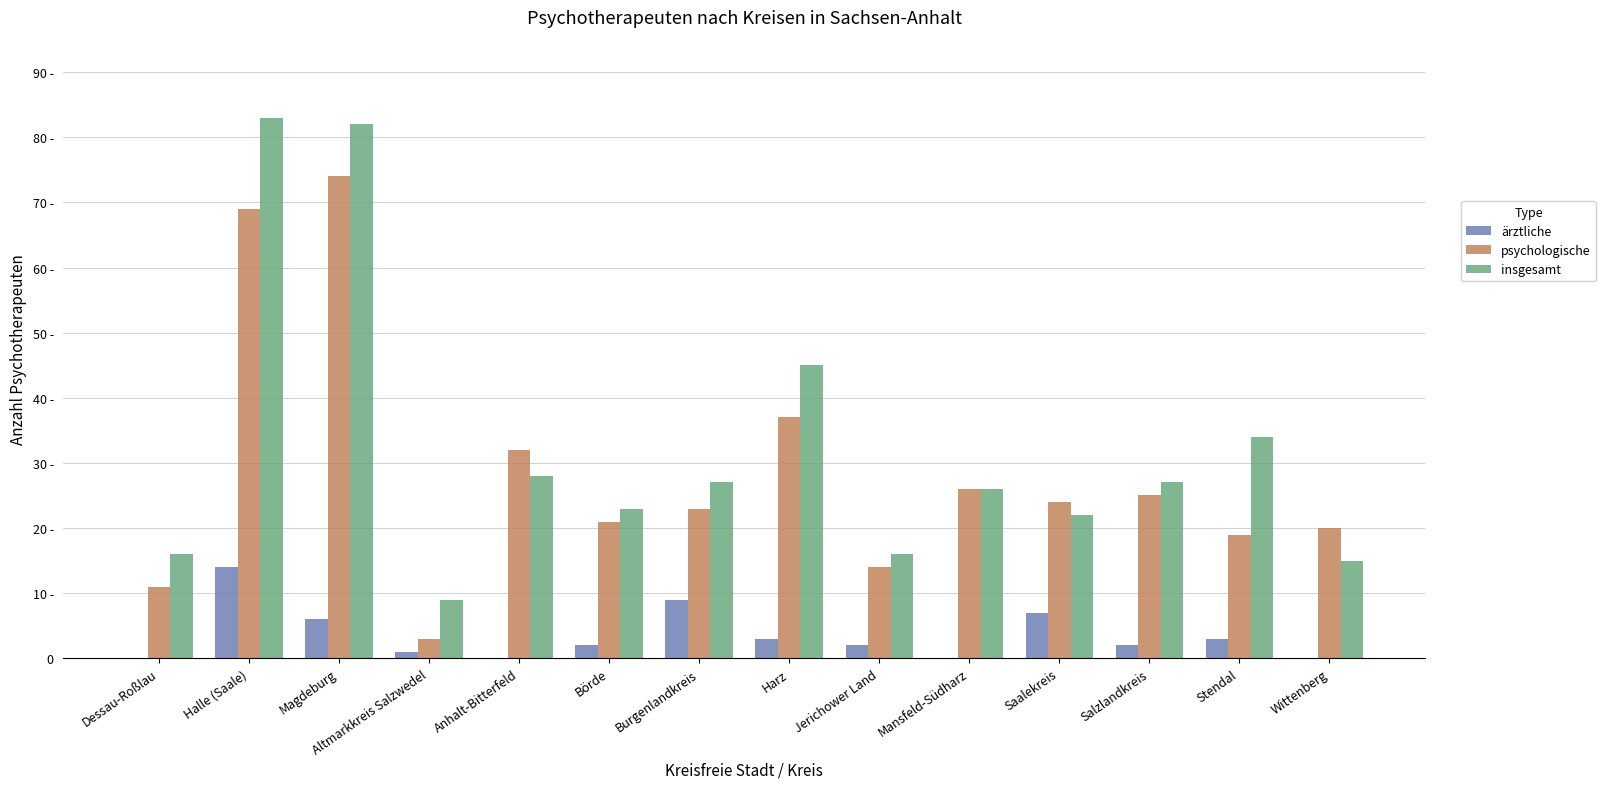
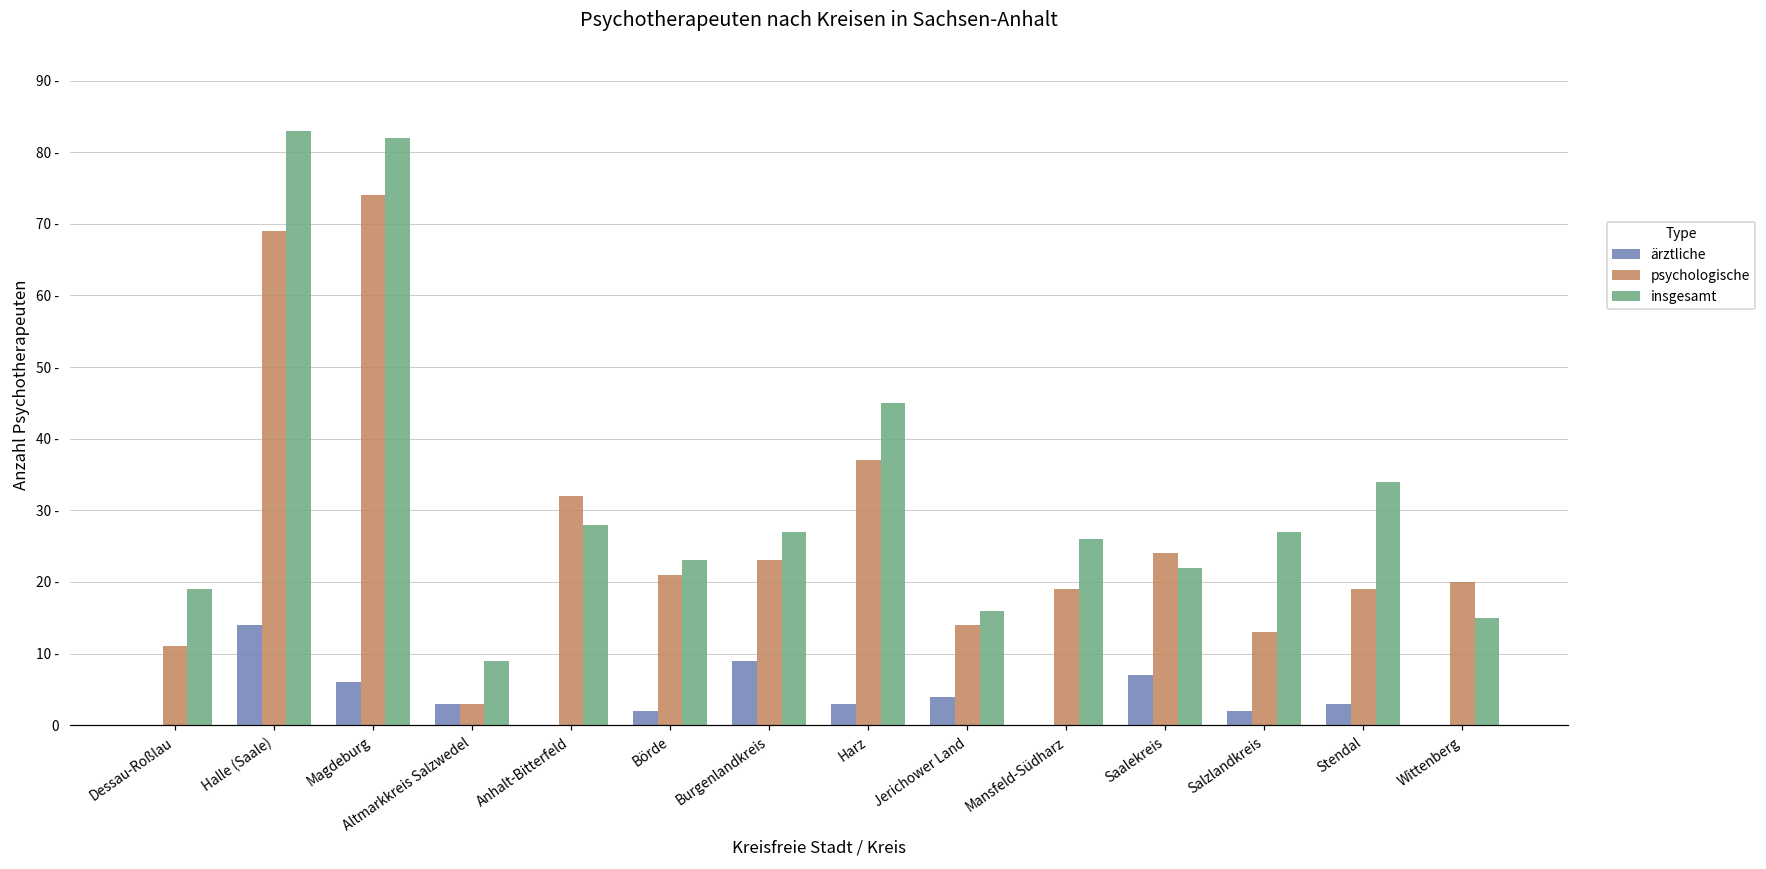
insgesamt, Dessau-Roßlau: 16 - -> 19 -
ärztliche, Altmarkkreis Salzwedel: 1 - -> 3 -
ärztliche, Jerichower Land: 2 - -> 4 -
psychologische, Mansfeld-Südharz: 26 - -> 19 -
psychologische, Salzlandkreis: 25 - -> 13 -
